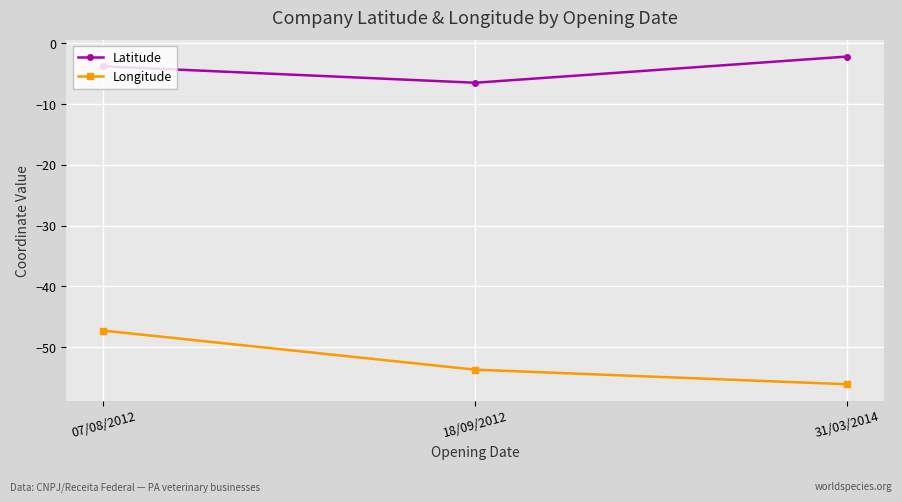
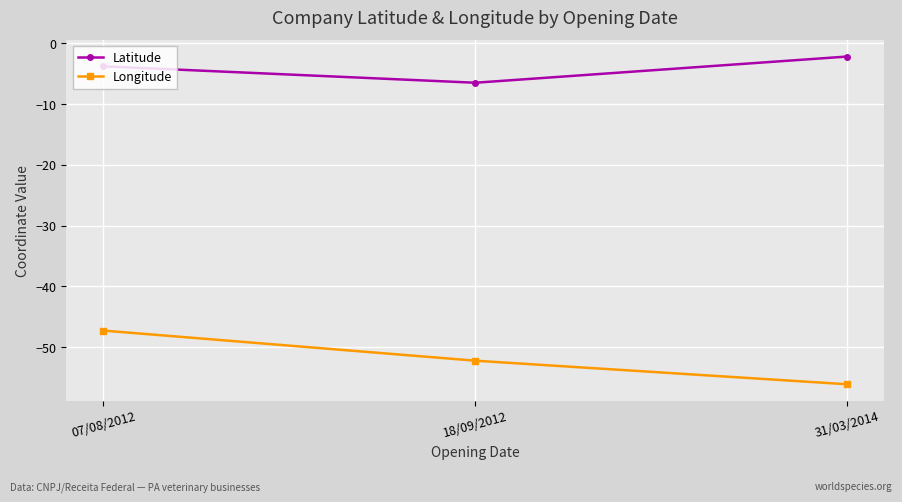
Longitude, 18/09/2012: -54 -> -52
